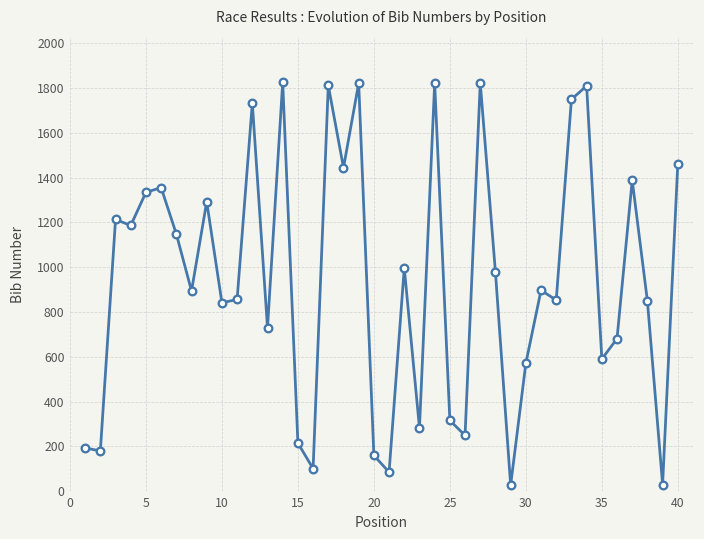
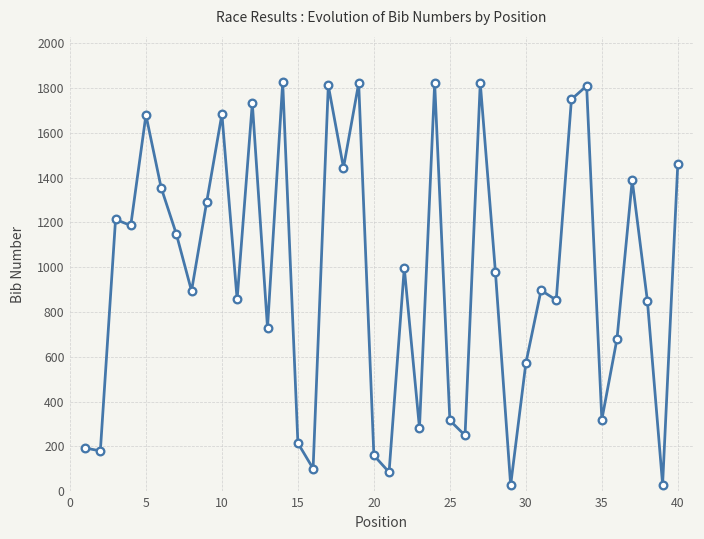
5: 1330 -> 1680
10: 840 -> 1680
35: 590 -> 320
